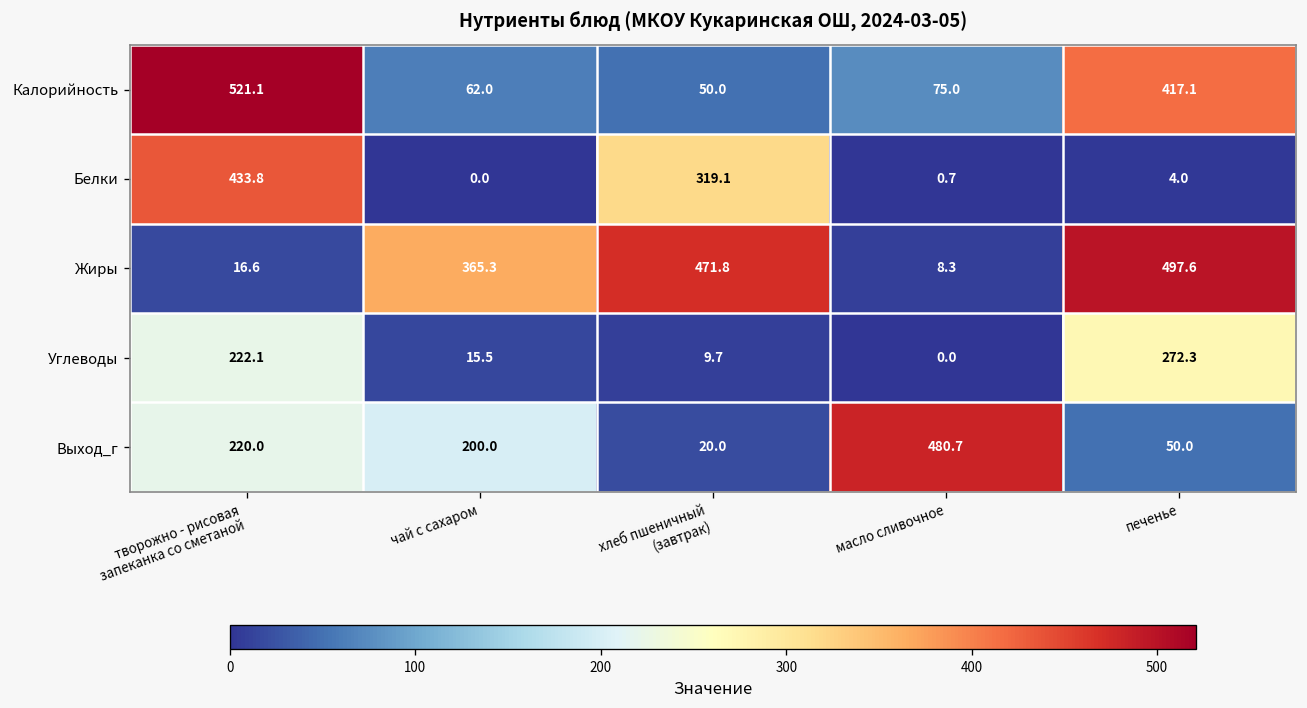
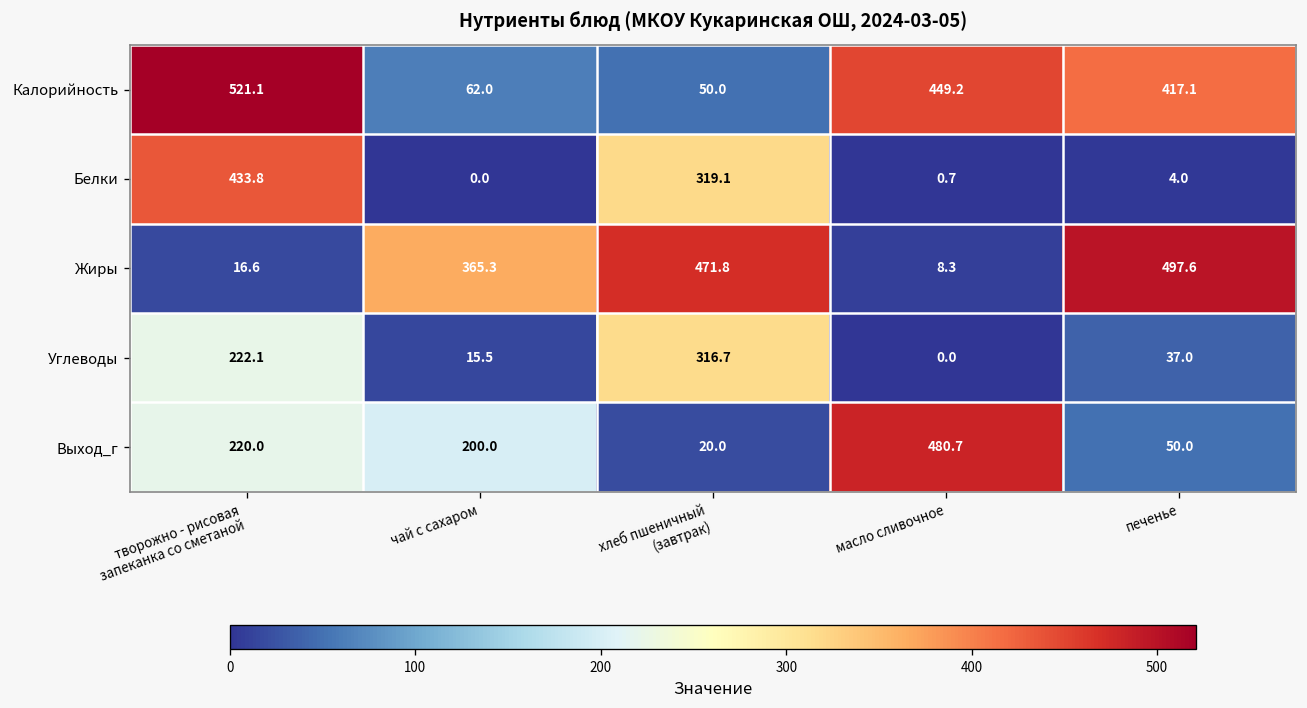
Калорийность, масло сливочное: 75.0 -> 449.2
Углеводы, хлеб пшеничный (завтрак): 9.7 -> 316.7
Углеводы, печенье: 272.3 -> 37.0
